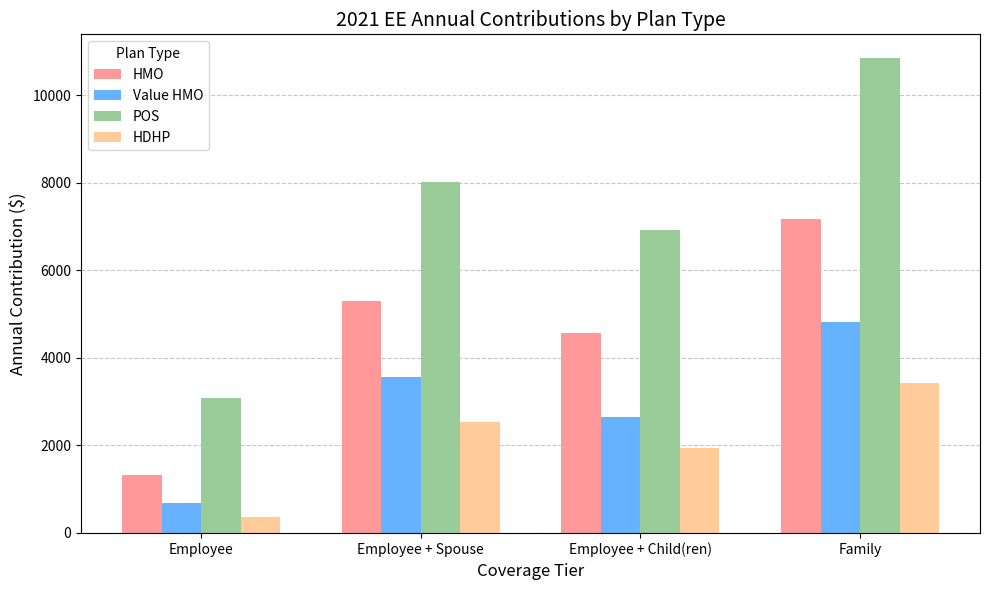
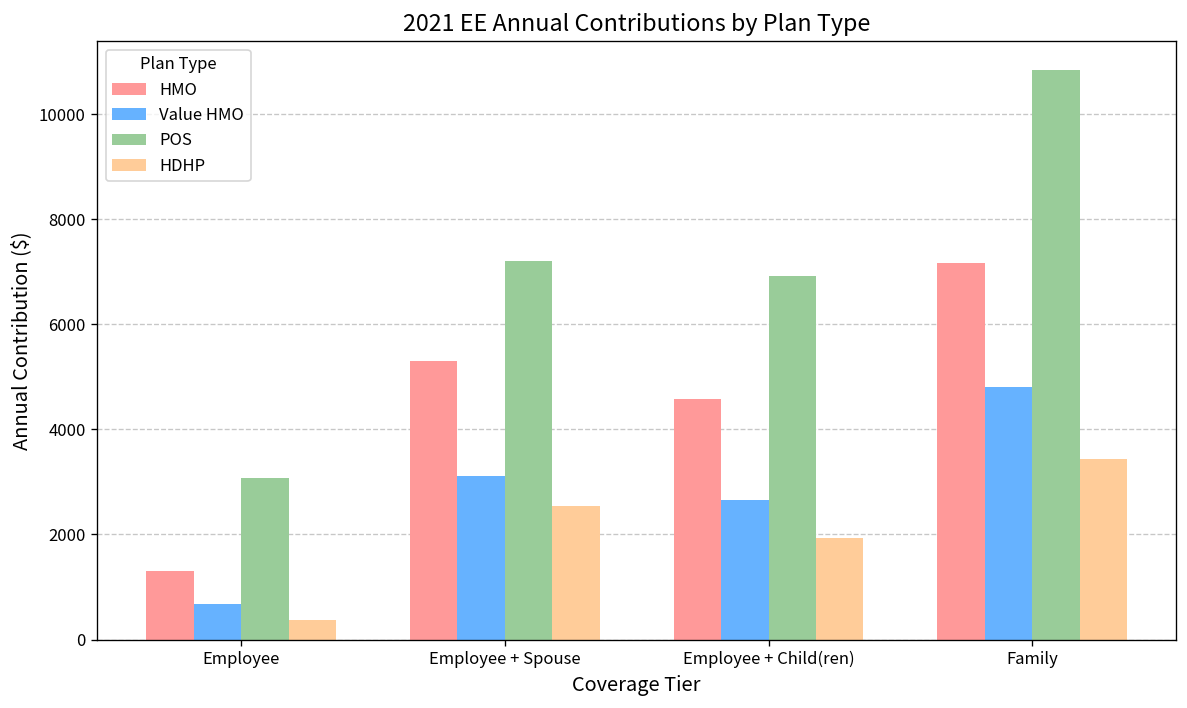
Value HMO, Employee + Spouse: 3600 -> 3100
POS, Employee + Spouse: 8000 -> 7200
